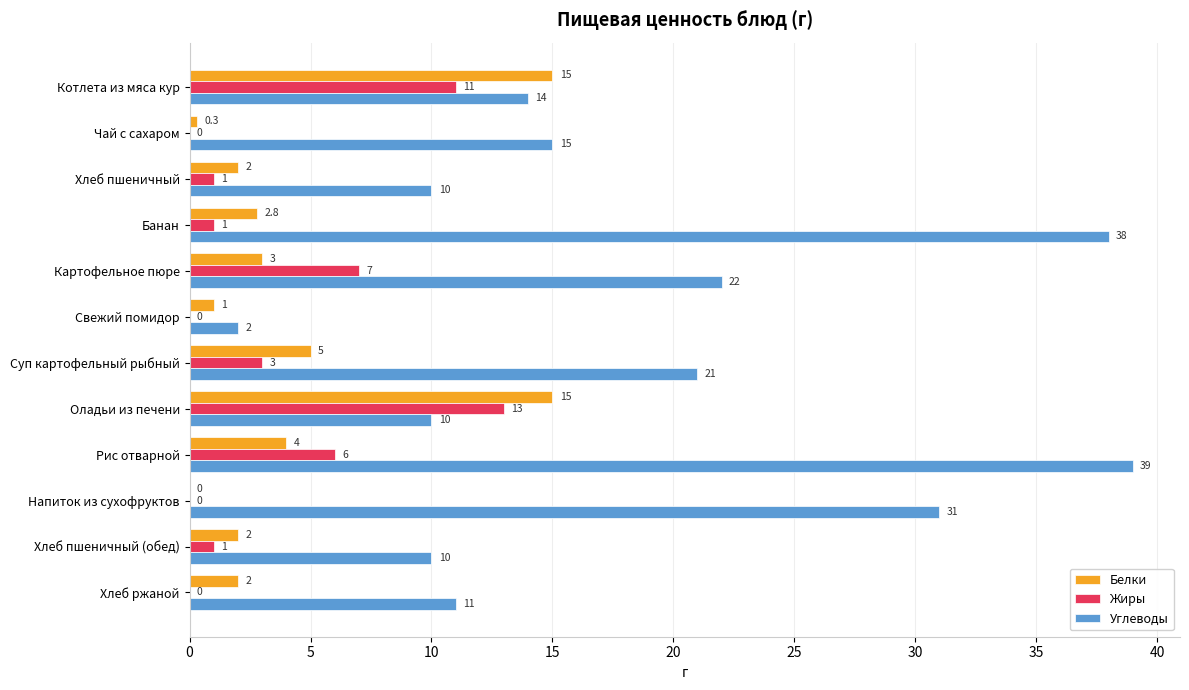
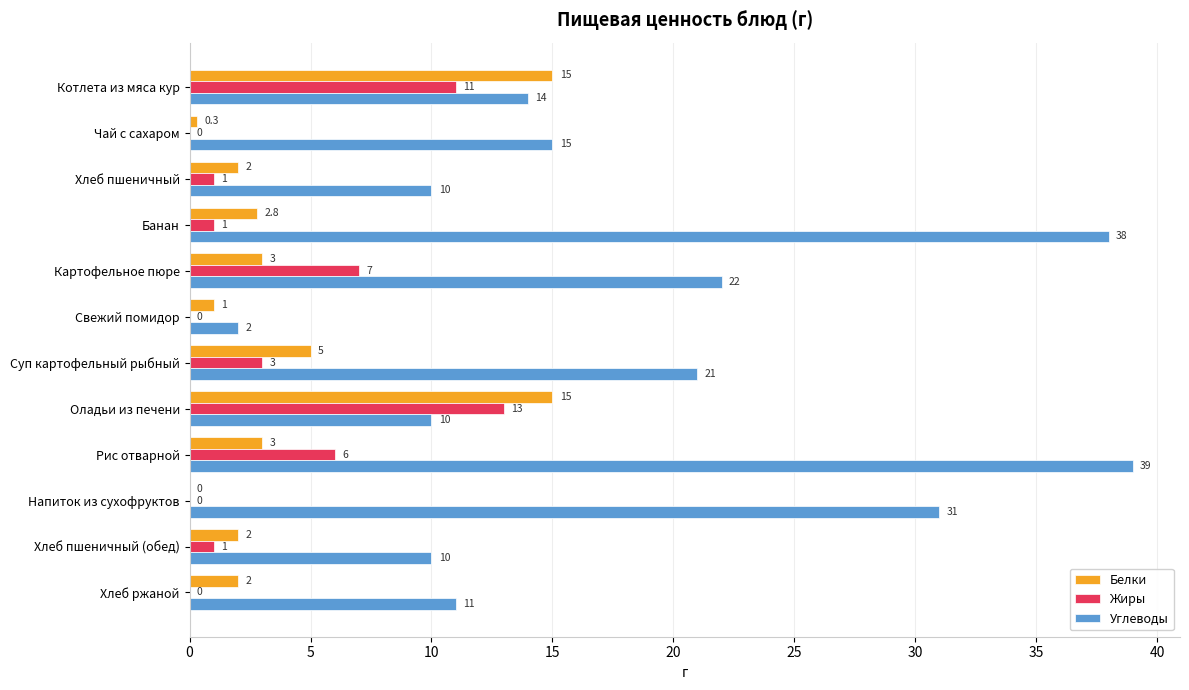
Белки, Рис отварной: 4 -> 3
